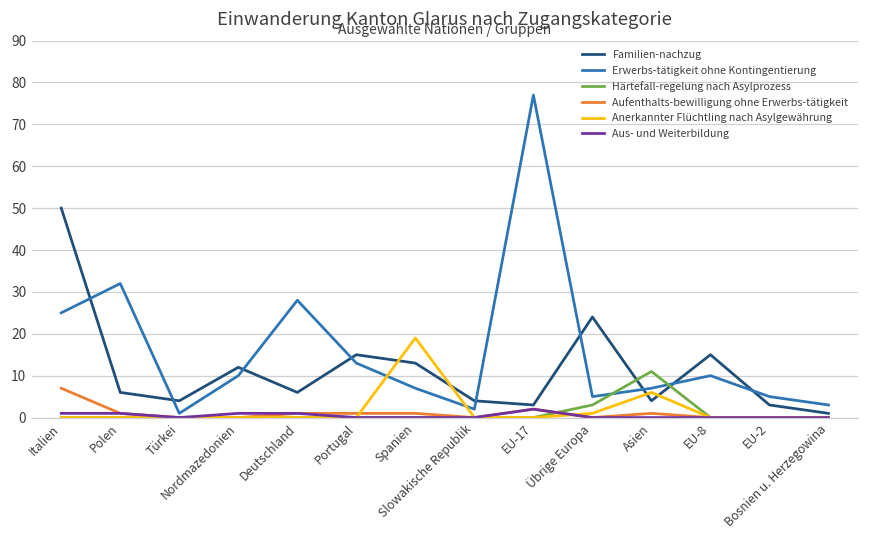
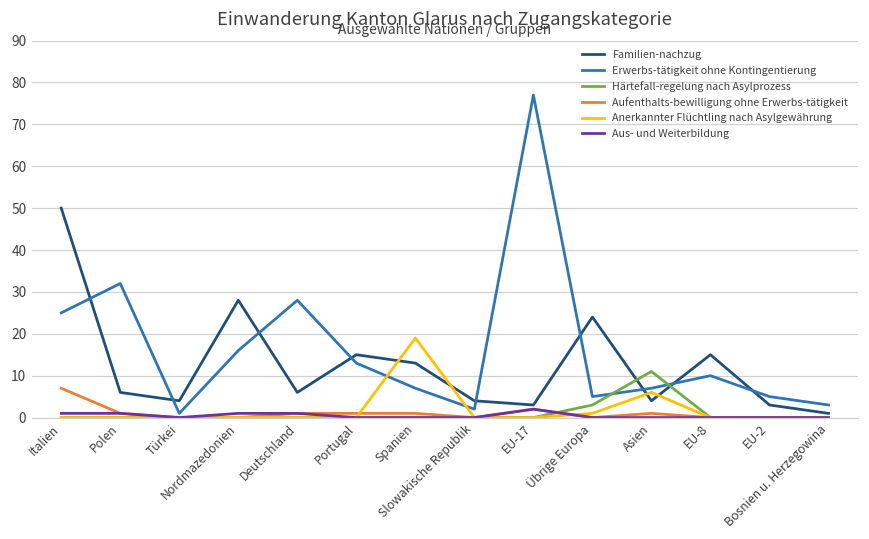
Familien-nachzug, Nordmazedonien: 12 -> 28
Erwerbs-tätigkeit ohne Kontingentierung, Nordmazedonien: 10 -> 16
